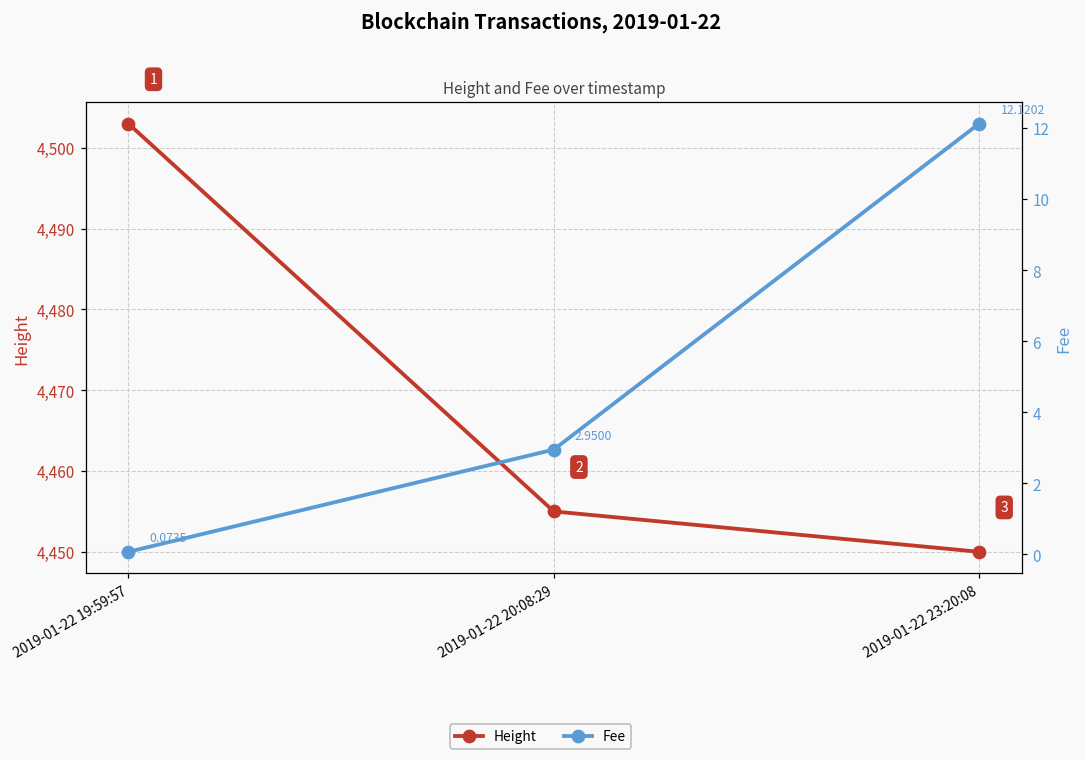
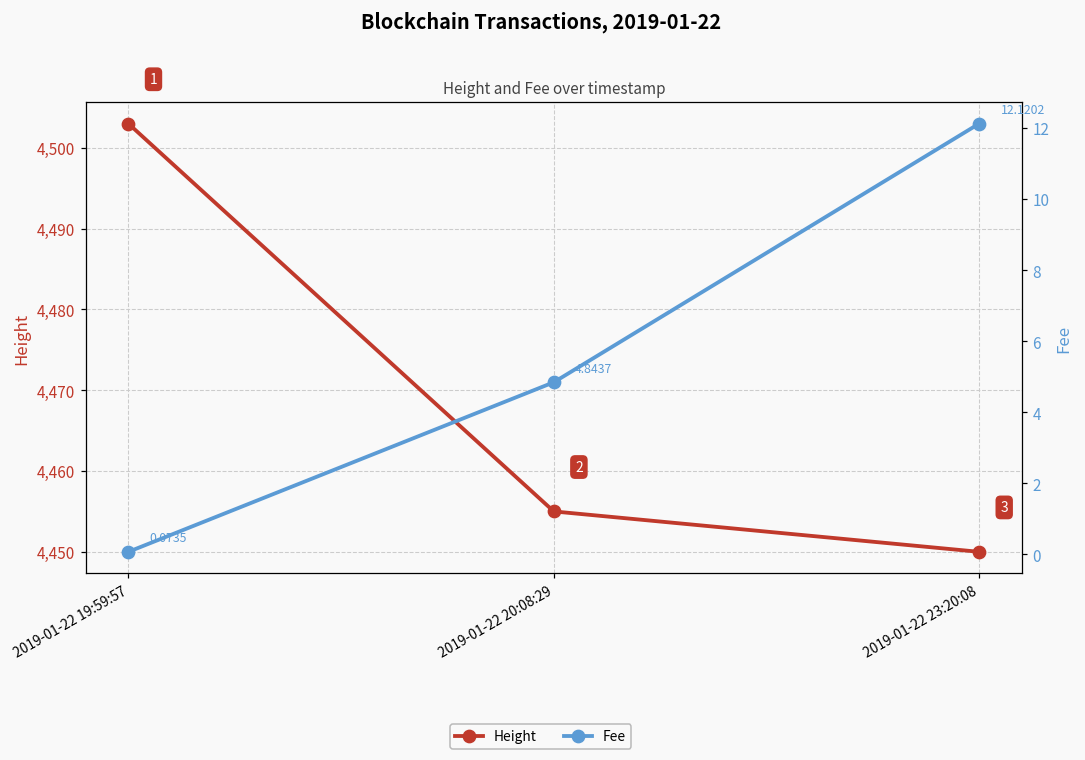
Fee, 2019-01-22 20:08:29: 2.9500 -> 4.8437
